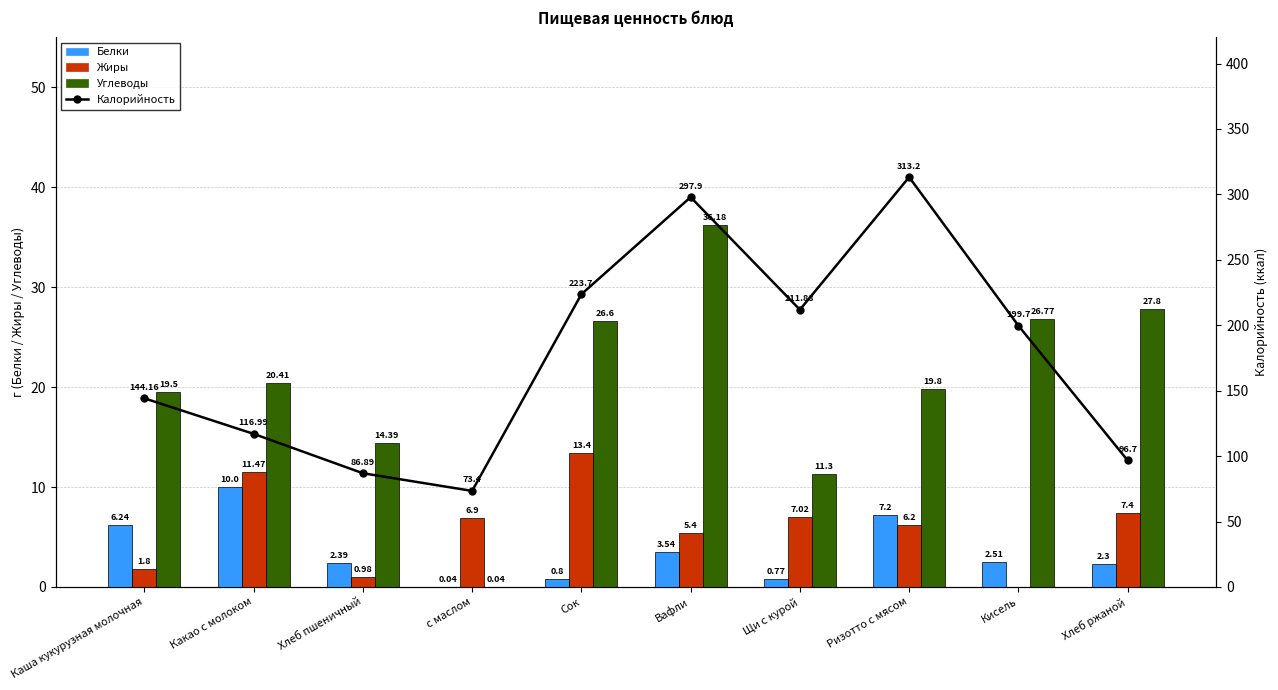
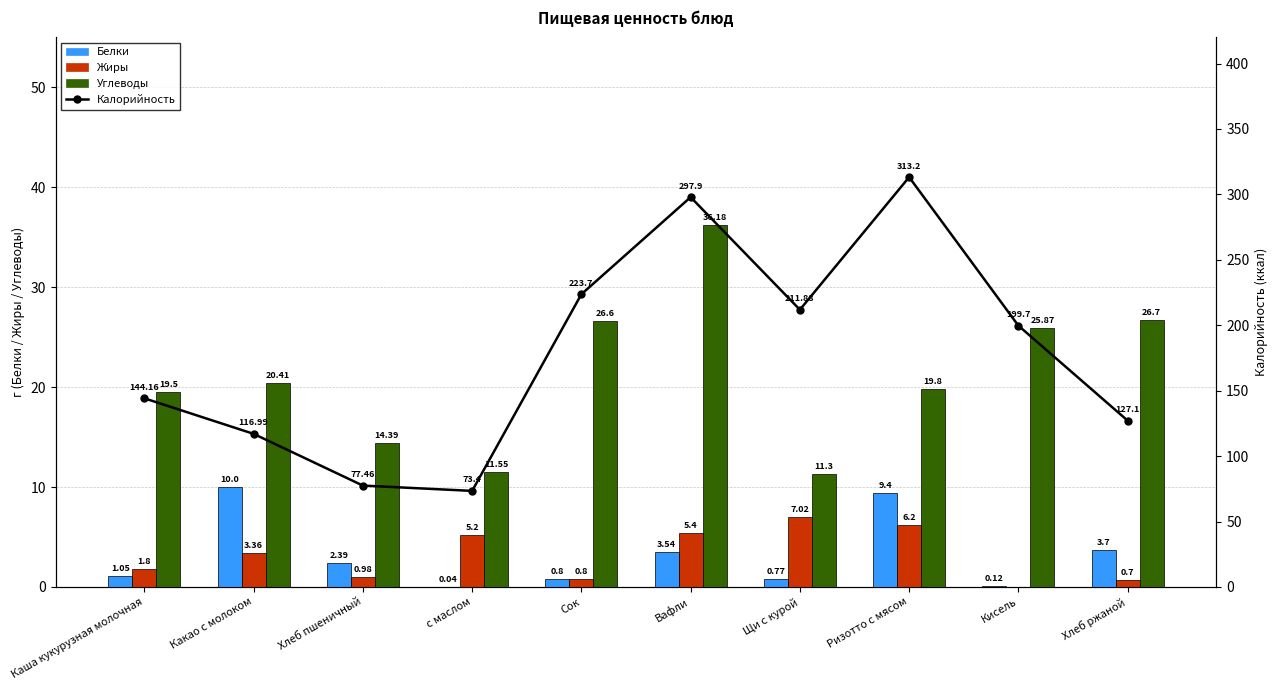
Белки, Каша кукурузная молочная: 6.24 -> 1.05
Жиры, Какао с молоком: 11.47 -> 3.36
Жиры, с маслом: 6.9 -> 5.2
Углеводы, с маслом: 0.04 -> 11.55
Жиры, Сок: 13.4 -> 0.8
Белки, Ризотто с мясом: 7.2 -> 9.4
Белки, Кисель: 2.51 -> 0.12
Углеводы, Кисель: 26.77 -> 25.87
Белки, Хлеб ржаной: 2.3 -> 3.7
Жиры, Хлеб ржаной: 7.4 -> 0.7
Углеводы, Хлеб ржаной: 27.8 -> 26.7
Калорийность, Хлеб пшеничный: 86.89 -> 77.46
Калорийность, Хлеб ржаной: 96.7 -> 127.1
